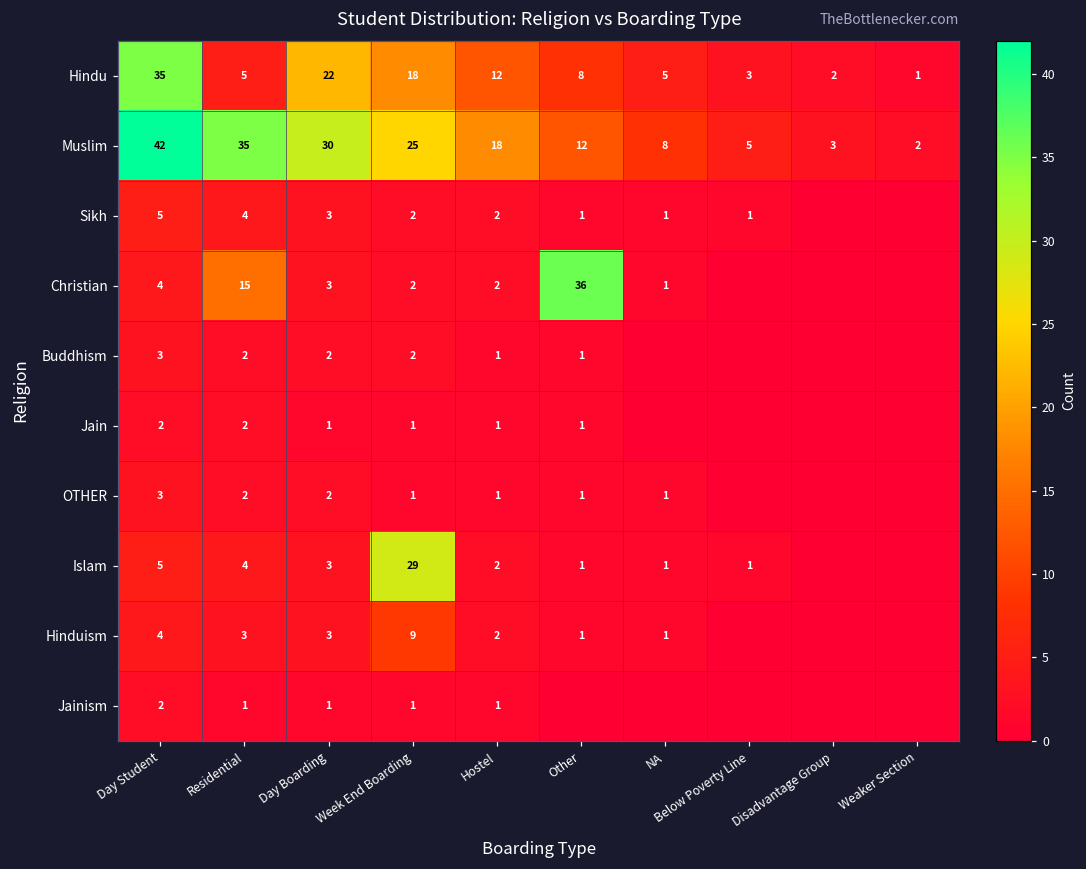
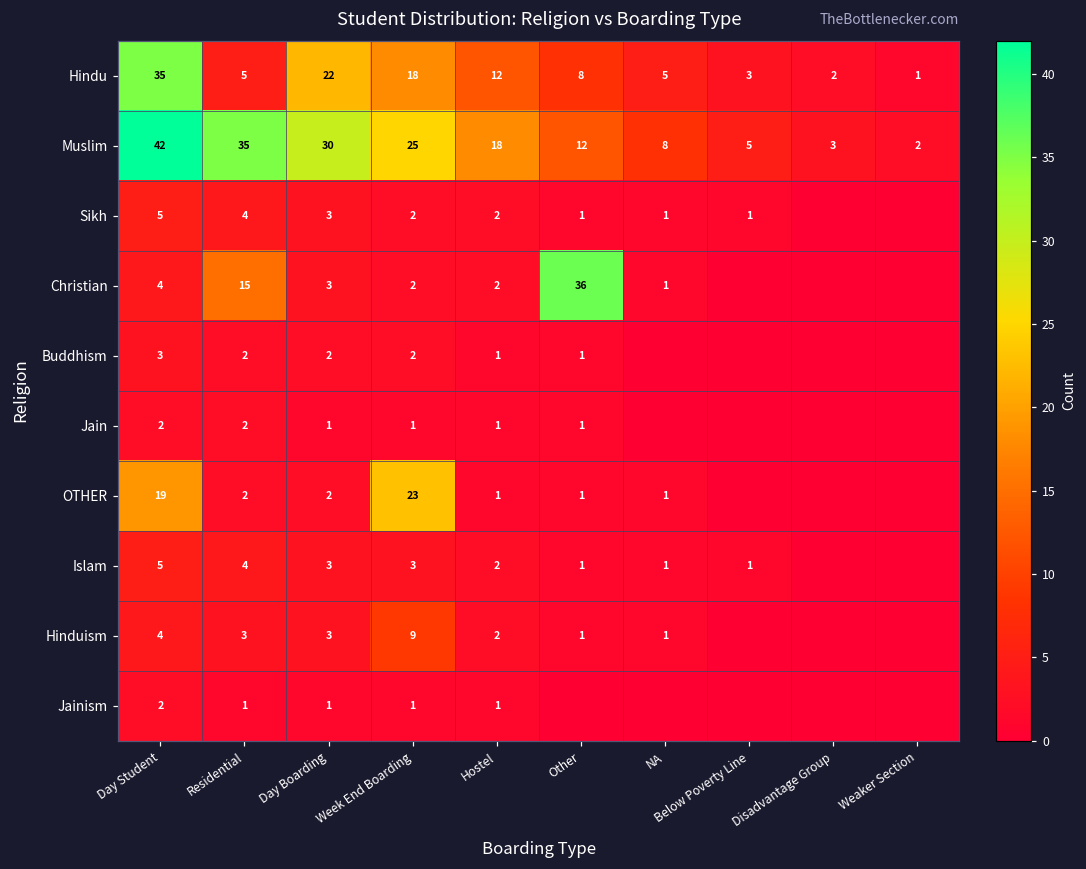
OTHER, Day Student: 3 -> 19
OTHER, Week End Boarding: 1 -> 23
Islam, Week End Boarding: 29 -> 3
